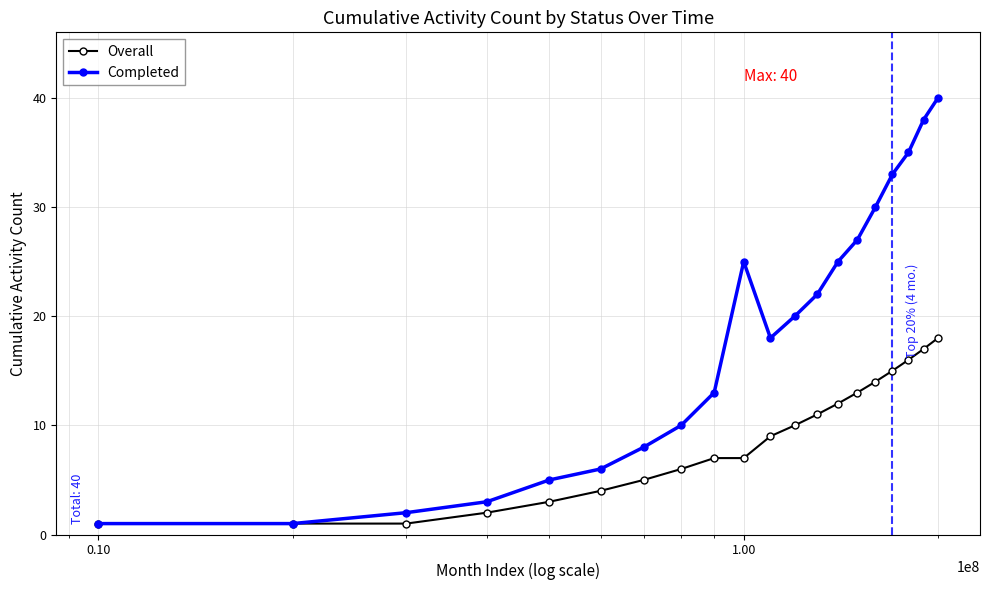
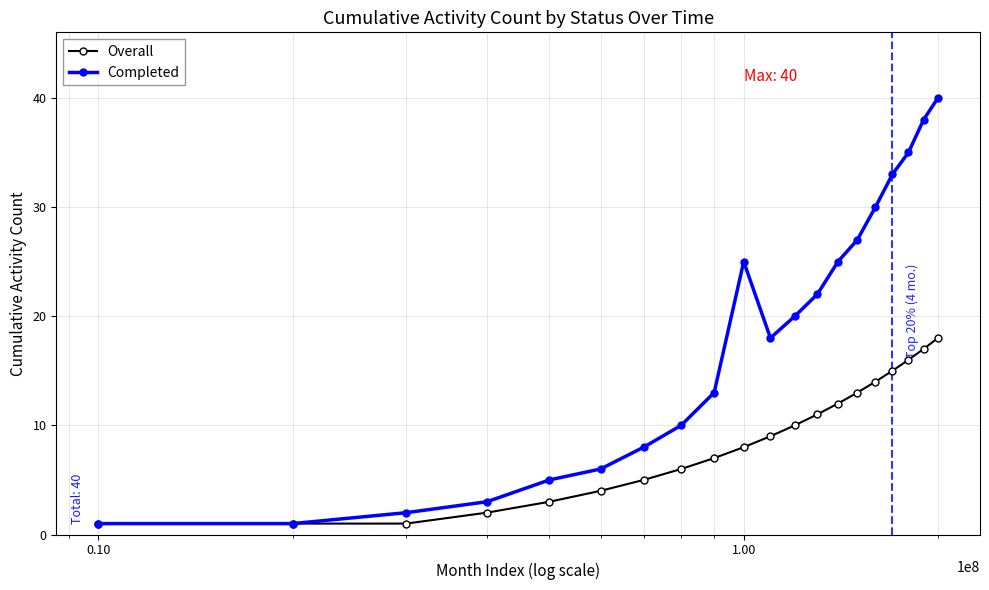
Overall, 1.00: 7 -> 8
